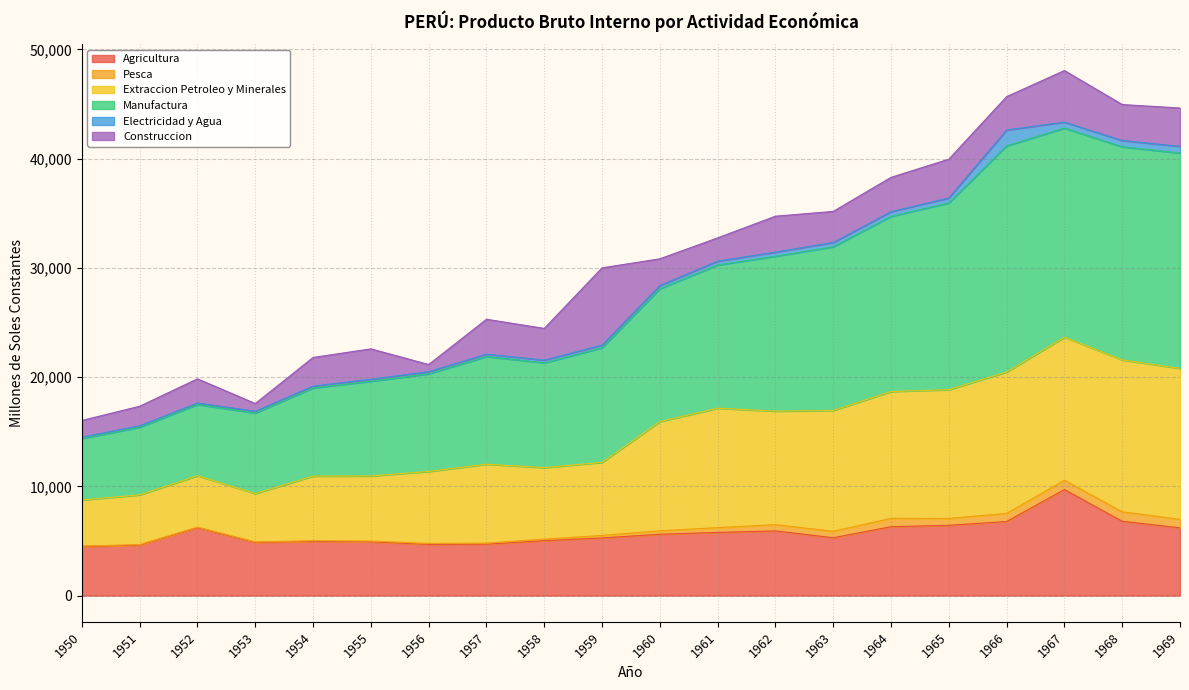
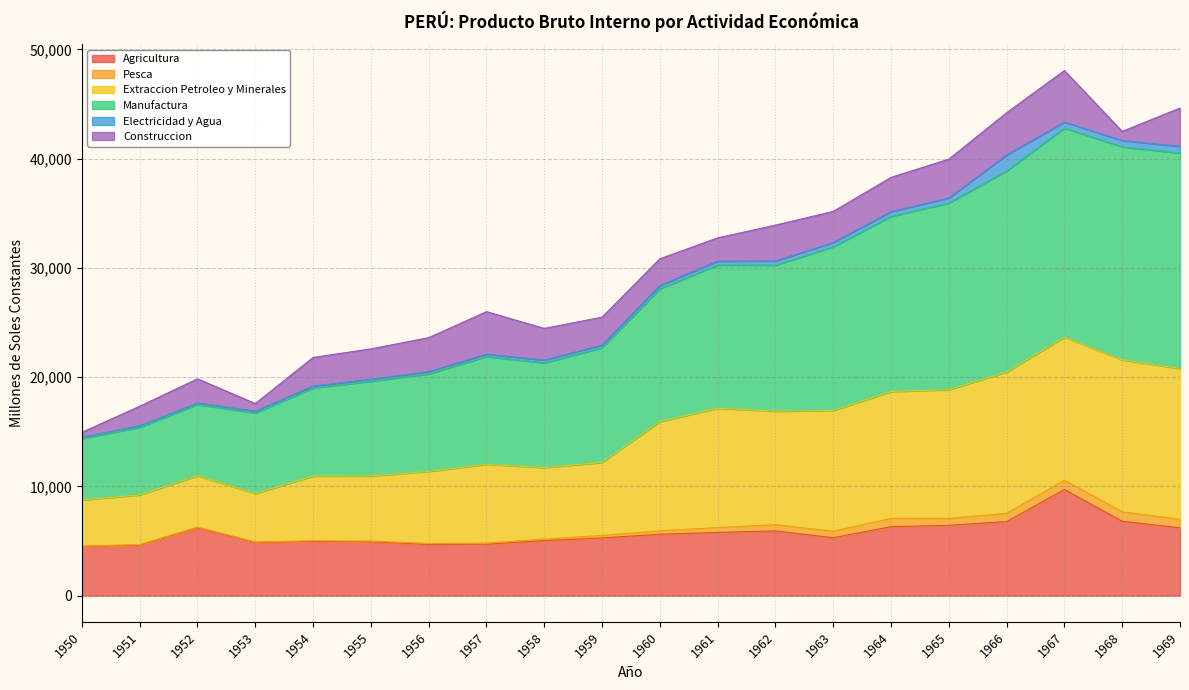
Construccion, 1950: 1,500 -> 400
Construccion, 1956: 700 -> 3,100
Construccion, 1957: 3,200 -> 3,900
Construccion, 1959: 7,100 -> 2,600
Manufactura, 1962: 14,200 -> 13,400
Manufactura, 1966: 20,700 -> 18,400
Construccion, 1966: 3,100 -> 3,900
Construccion, 1968: 3,300 -> 800
